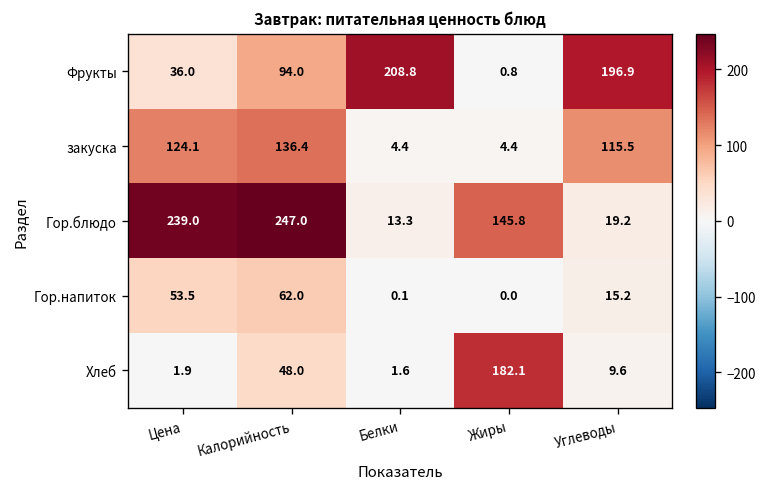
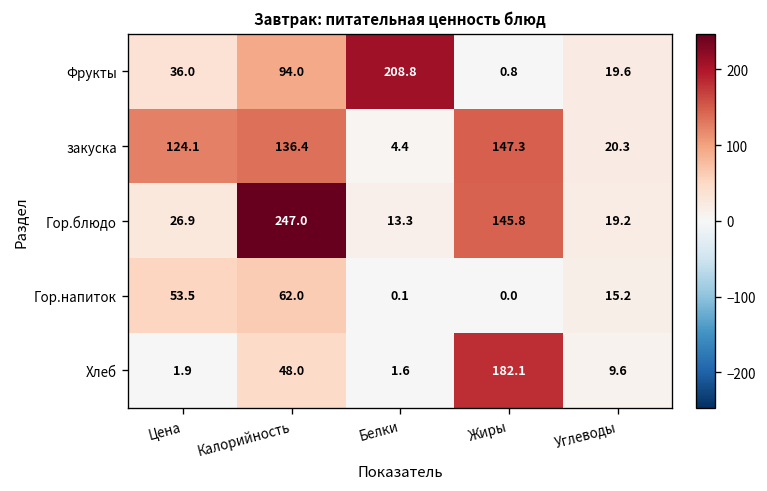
Фрукты, Углеводы: 196.9 -> 19.6
закуска, Жиры: 4.4 -> 147.3
закуска, Углеводы: 115.5 -> 20.3
Гор.блюдо, Цена: 239.0 -> 26.9
